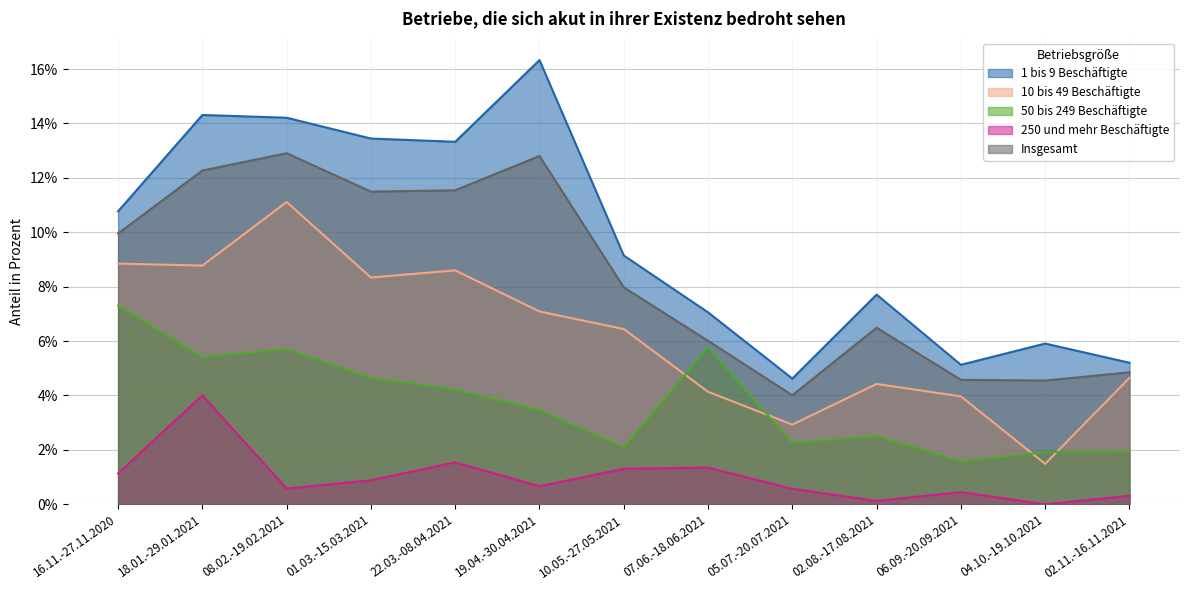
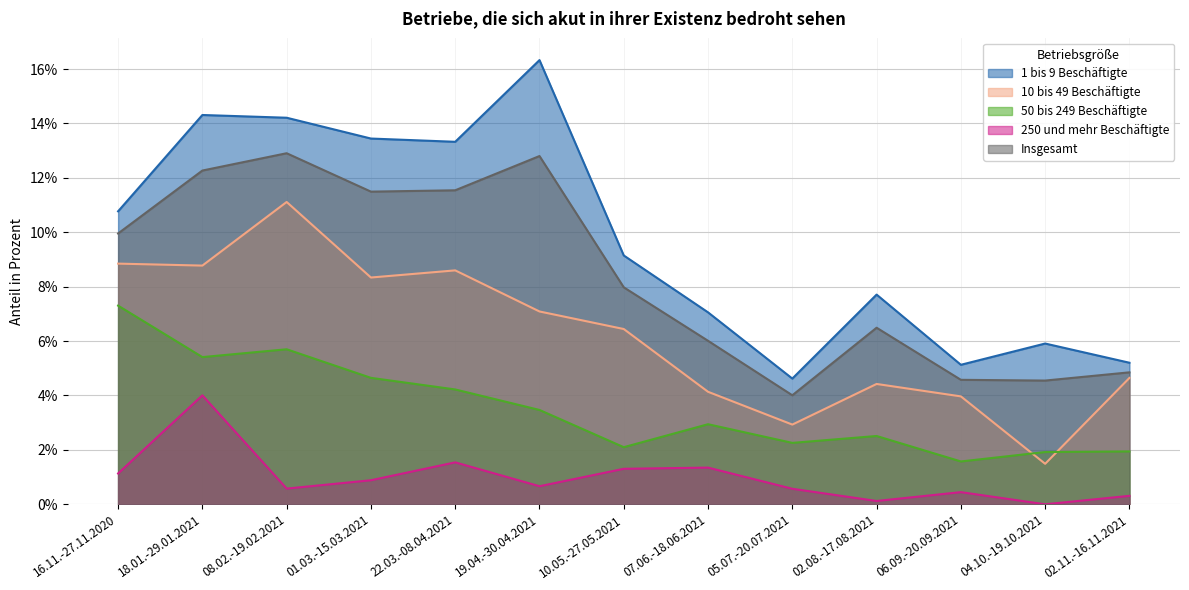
50 bis 249 Beschäftigte, 07.06.-18.06.2021: 5.8% -> 2.9%
